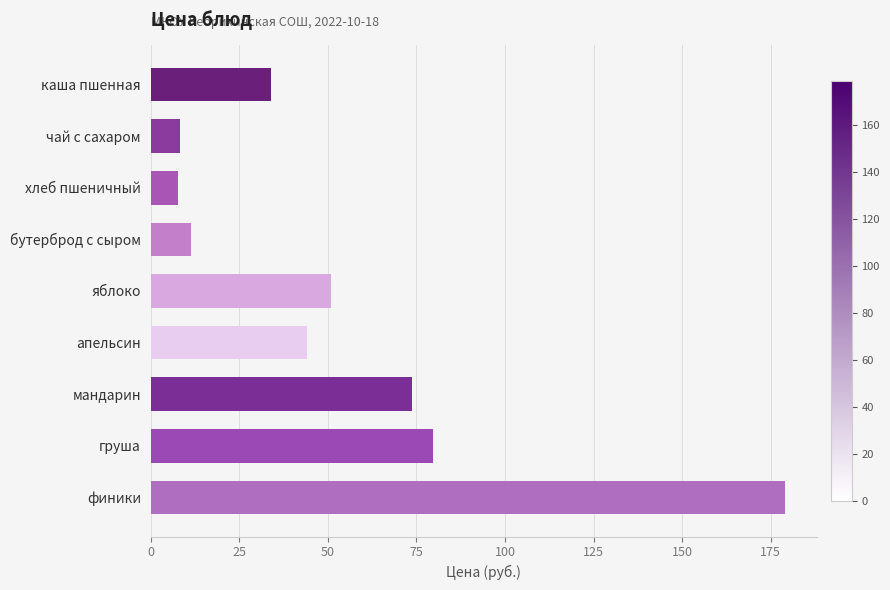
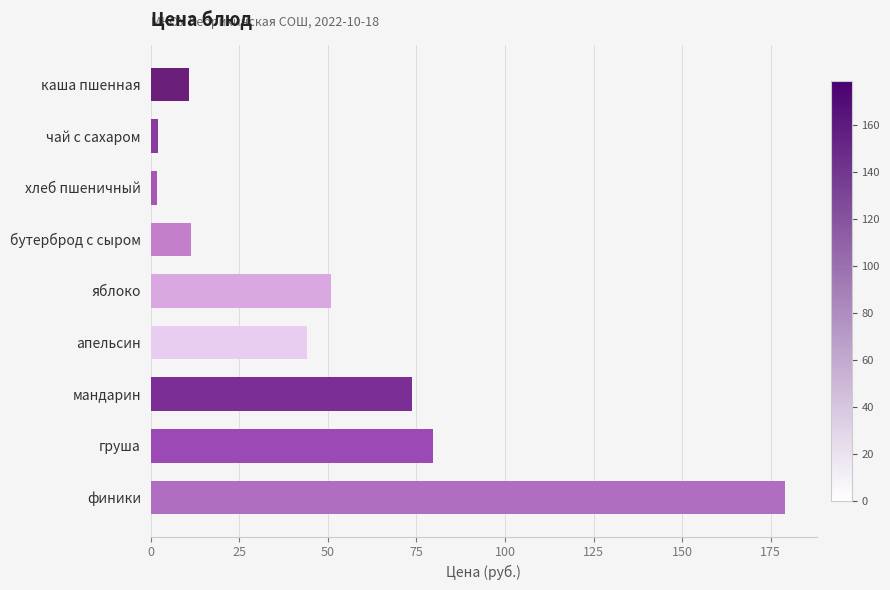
каша пшенная: 34 -> 11
чай с сахаром: 8 -> 2
хлеб пшеничный: 8 -> 2
